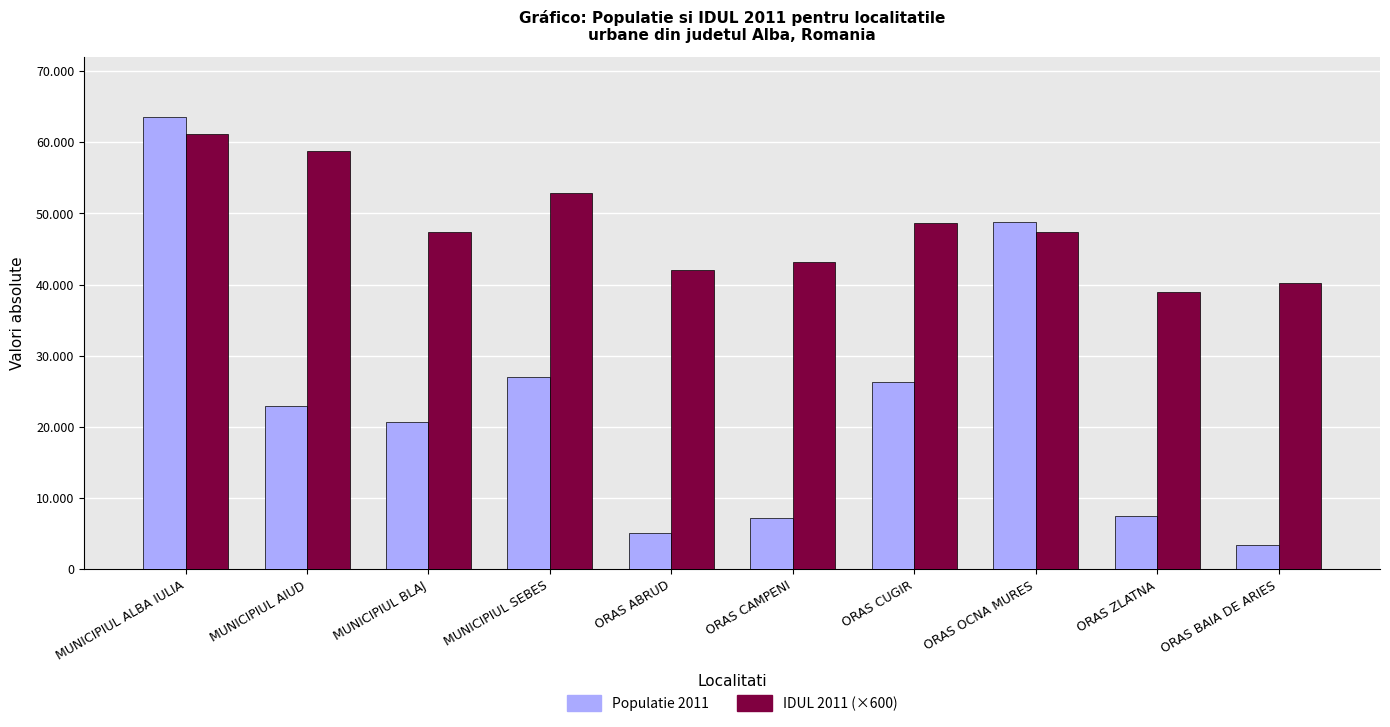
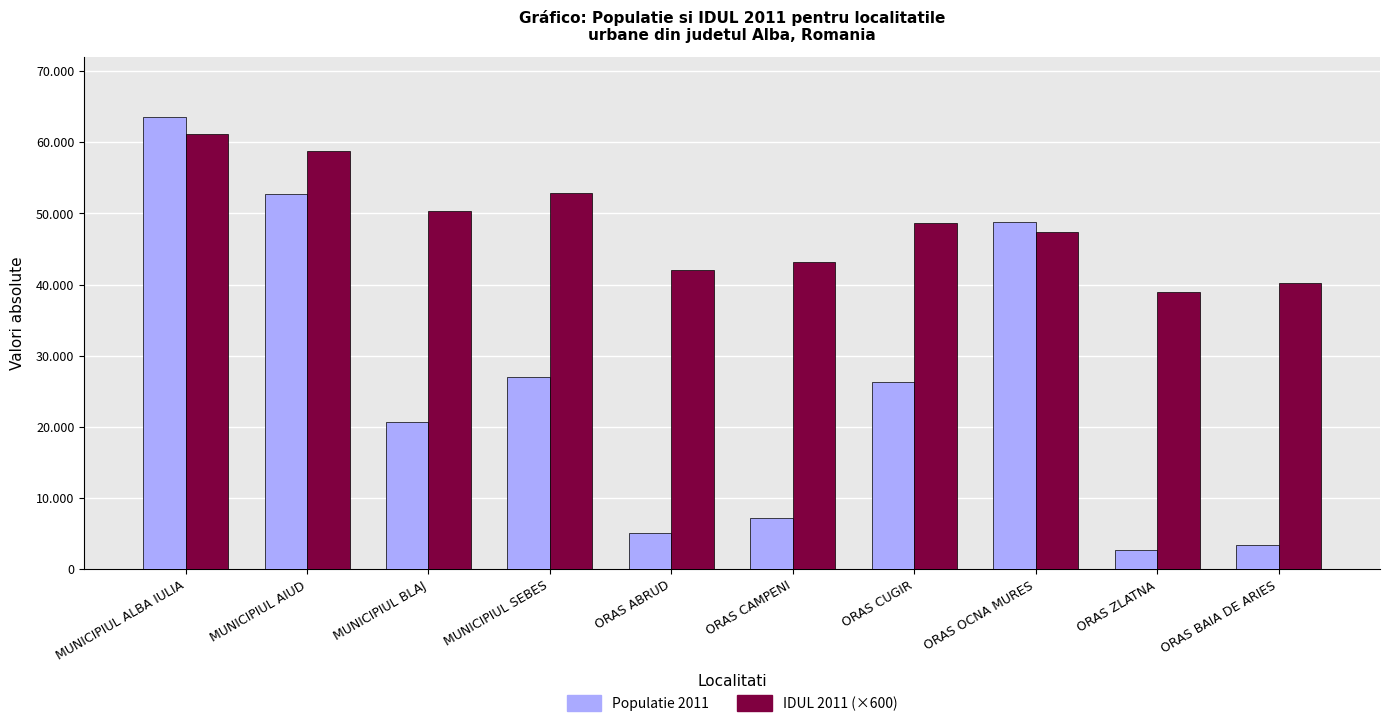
Populatie 2011, MUNICIPIUL AIUD: 23 -> 53
IDUL 2011 (×600), MUNICIPIUL BLAJ: 47 -> 50
Populatie 2011, ORAS ZLATNA: 7 -> 3
